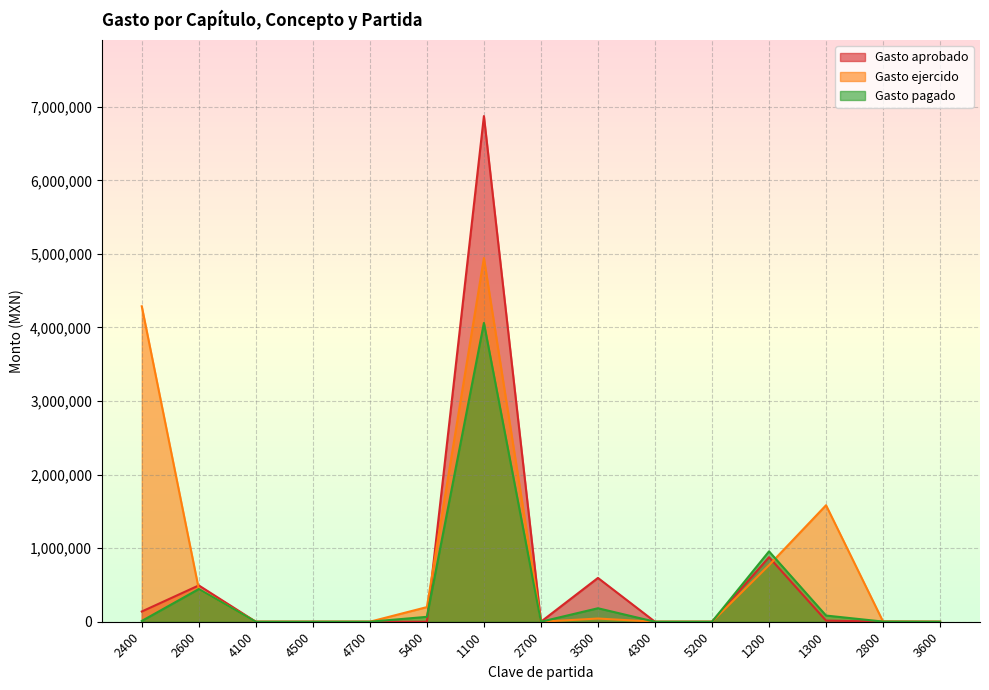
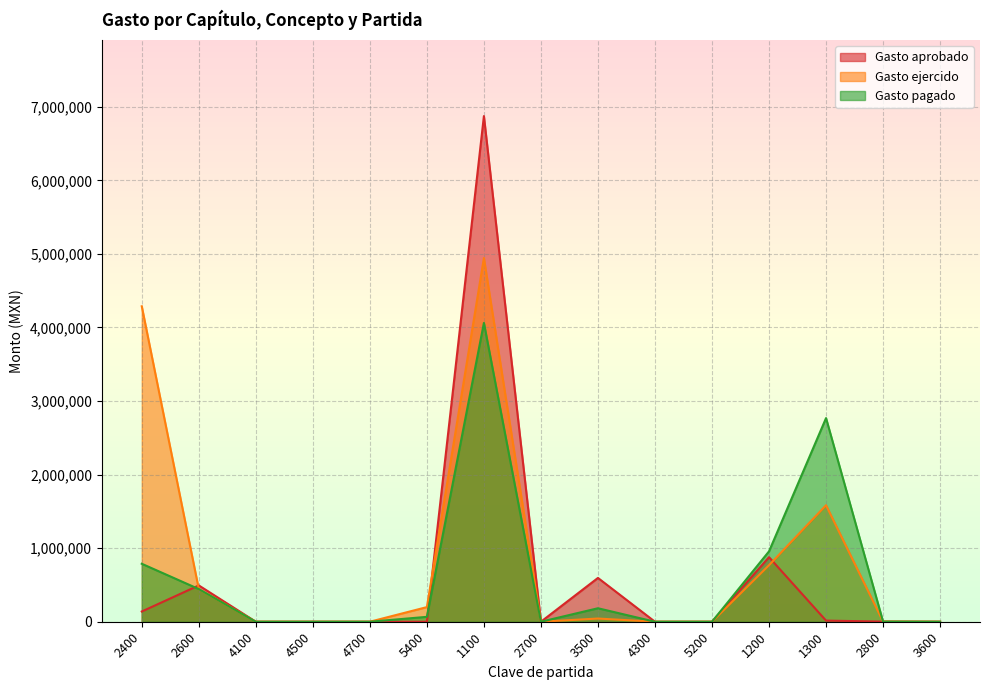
Gasto pagado, 2400: 0 -> 800,000
Gasto pagado, 1300: 100,000 -> 2,800,000
